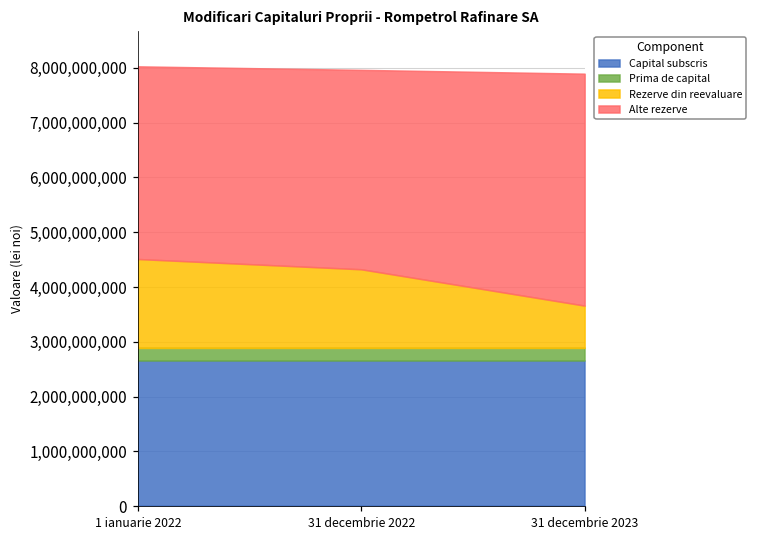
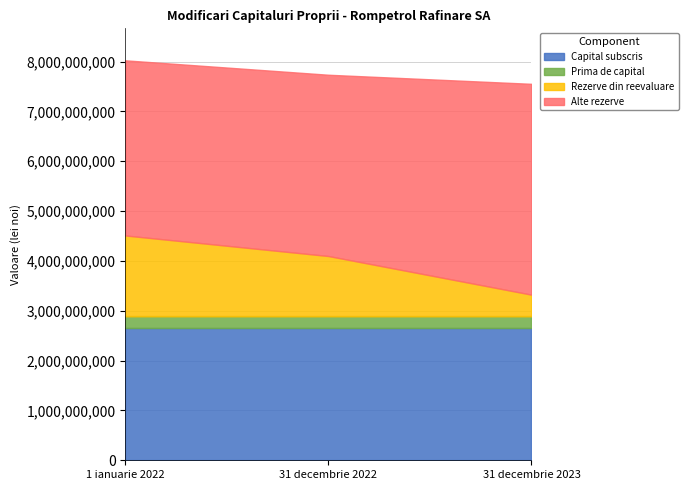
Rezerve din reevaluare, 31 decembrie 2022: 1,400,000,000 -> 1,200,000,000
Rezerve din reevaluare, 31 decembrie 2023: 800,000,000 -> 400,000,000
